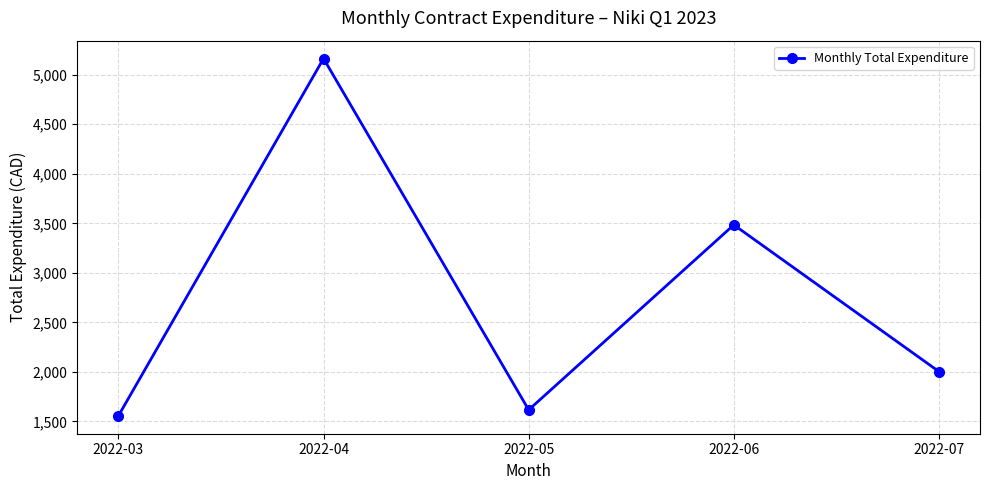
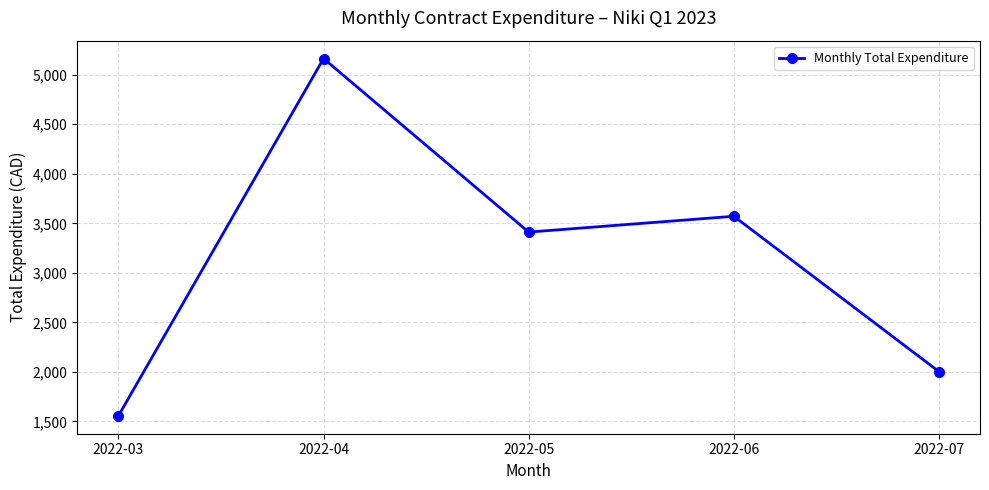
2022-05: 1,600 -> 3,400
2022-06: 3,500 -> 3,600
